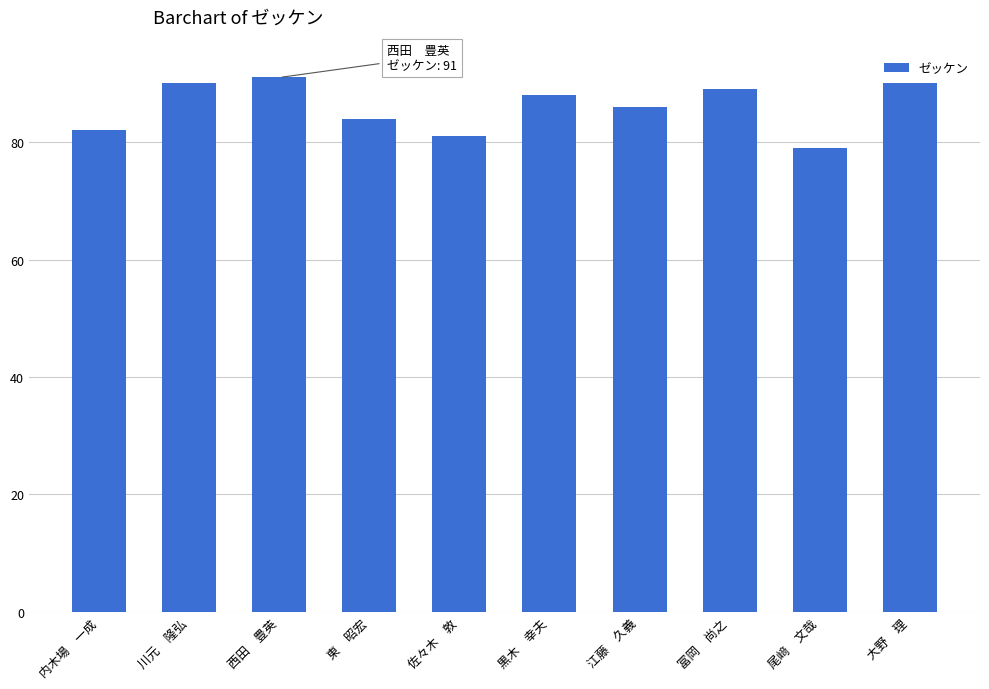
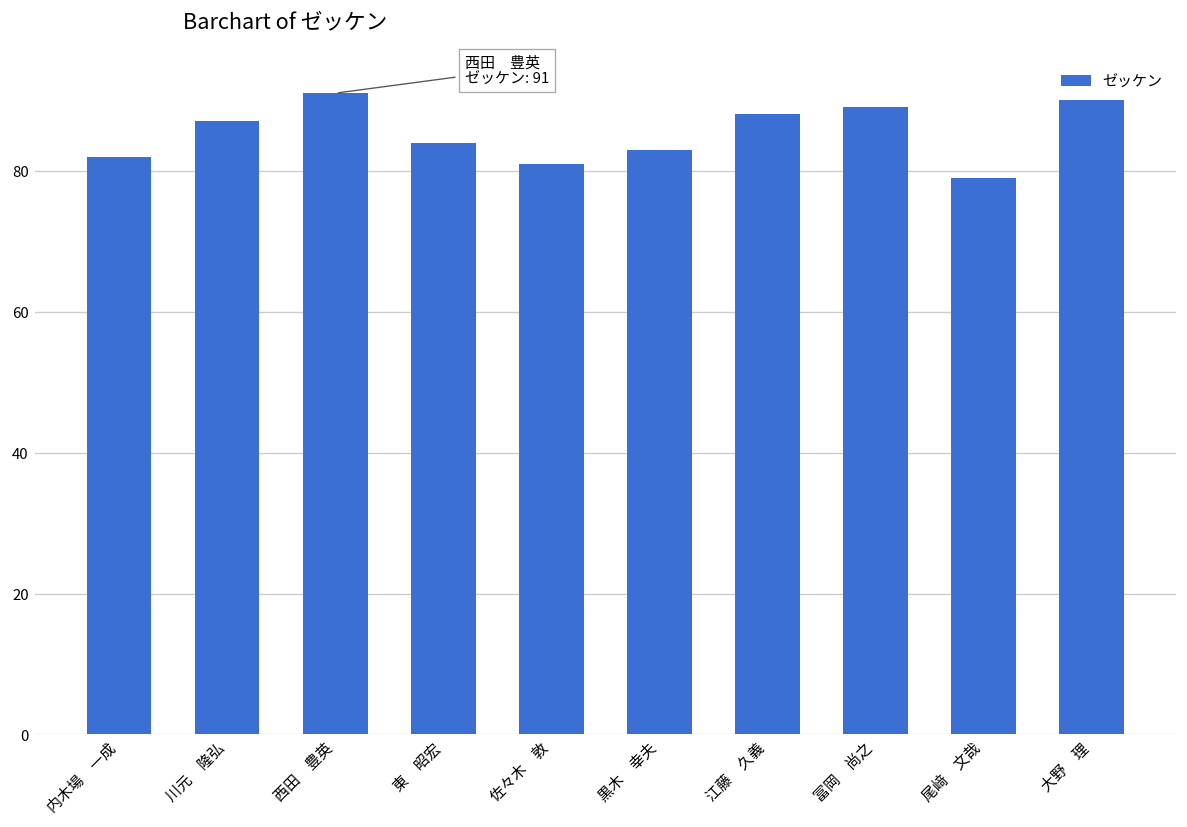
川元 隆弘: 90 -> 87
黒木 幸夫: 88 -> 83
江藤 久義: 86 -> 88
